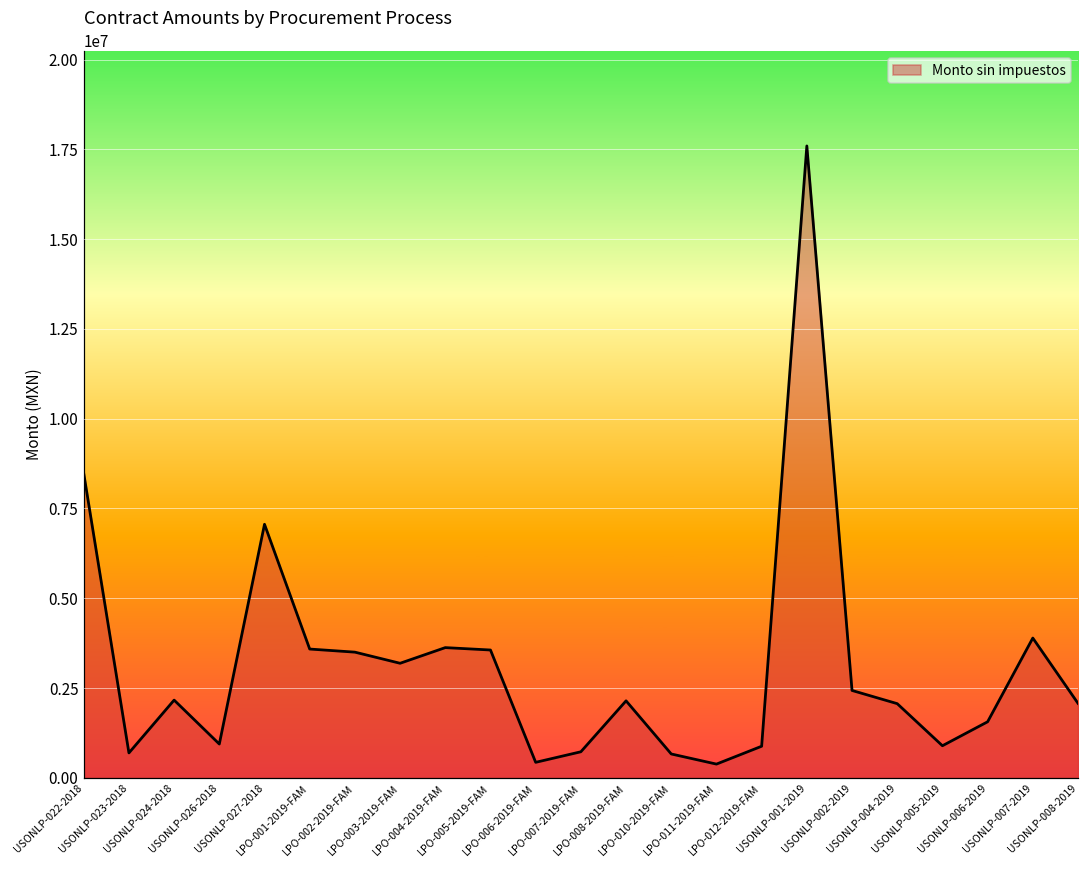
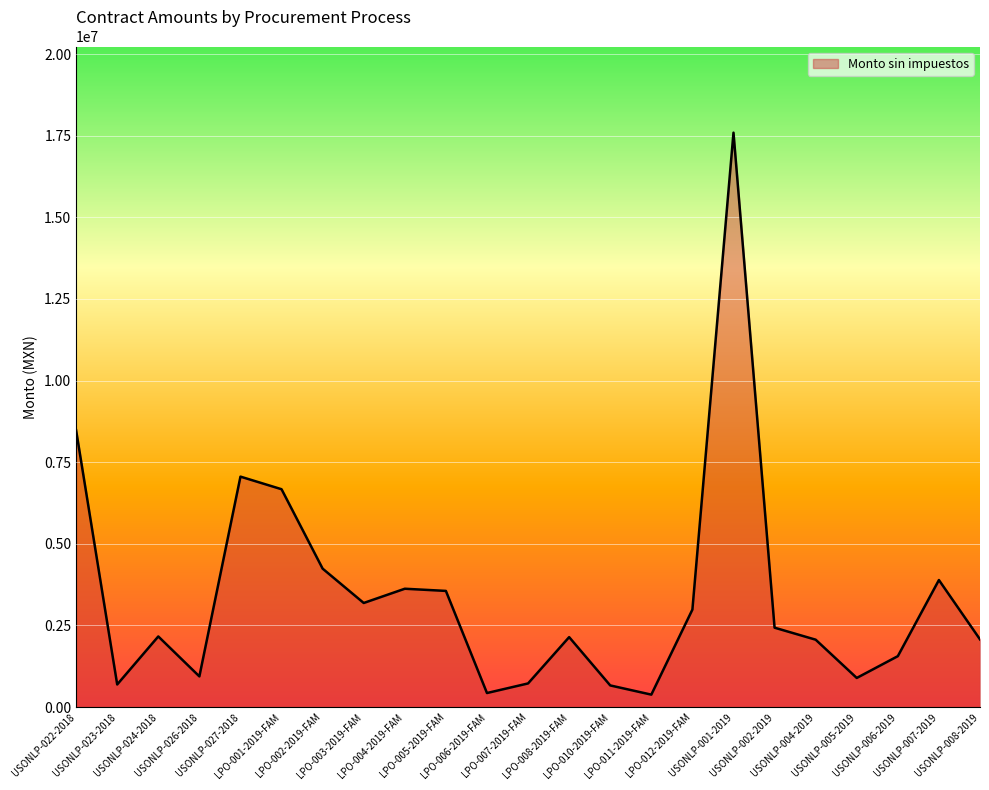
LPO-001-2019-FAM: 3600000 -> 6700000
LPO-002-2019-FAM: 3500000 -> 4200000
LPO-012-2019-FAM: 900000 -> 3000000
